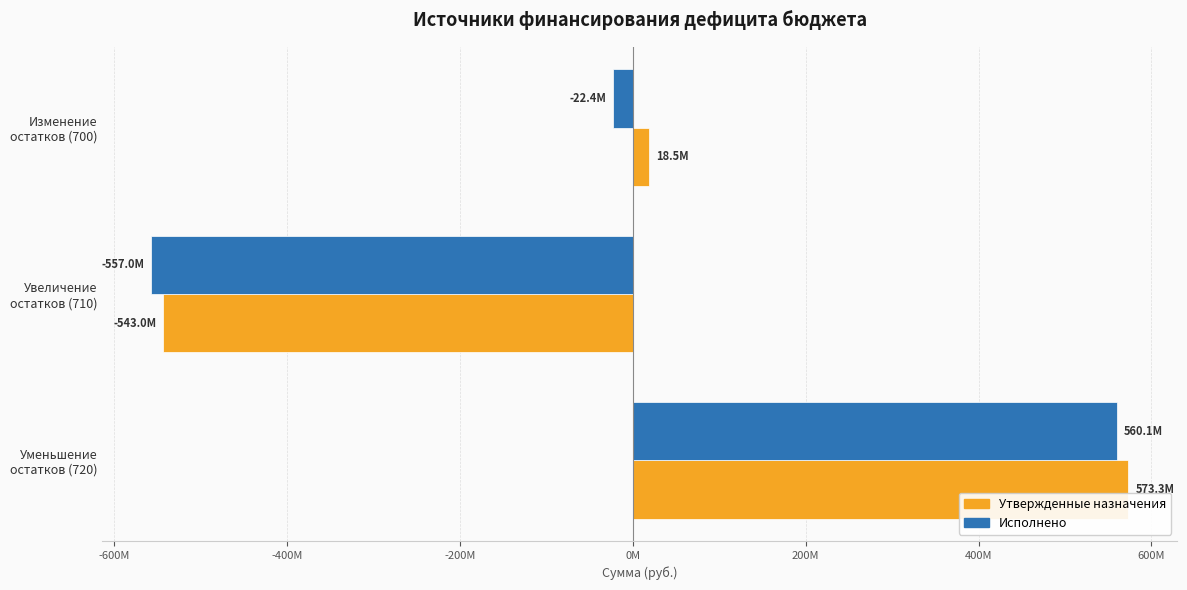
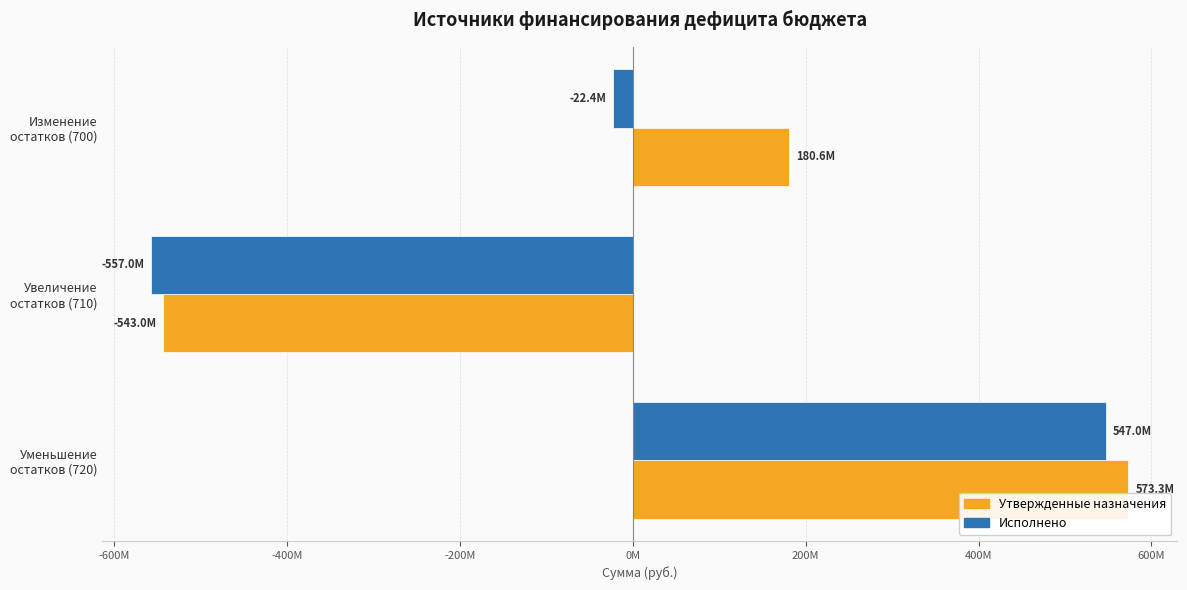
Утвержденные назначения, Изменение остатков (700): 18.5M -> 180.6M
Исполнено, Уменьшение остатков (720): 560.1M -> 547.0M
